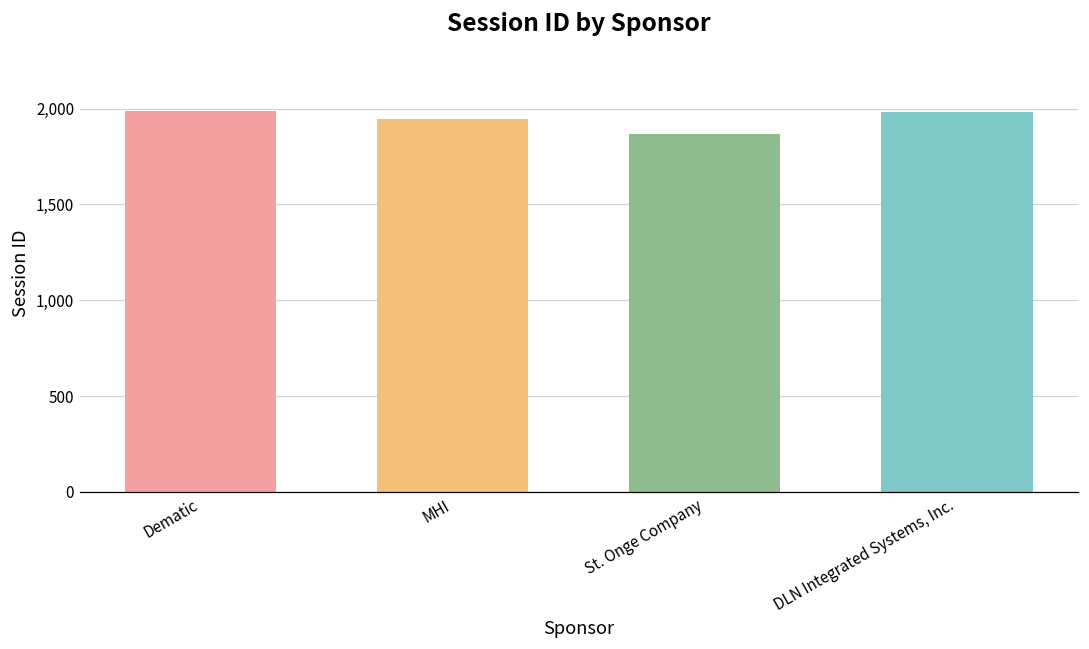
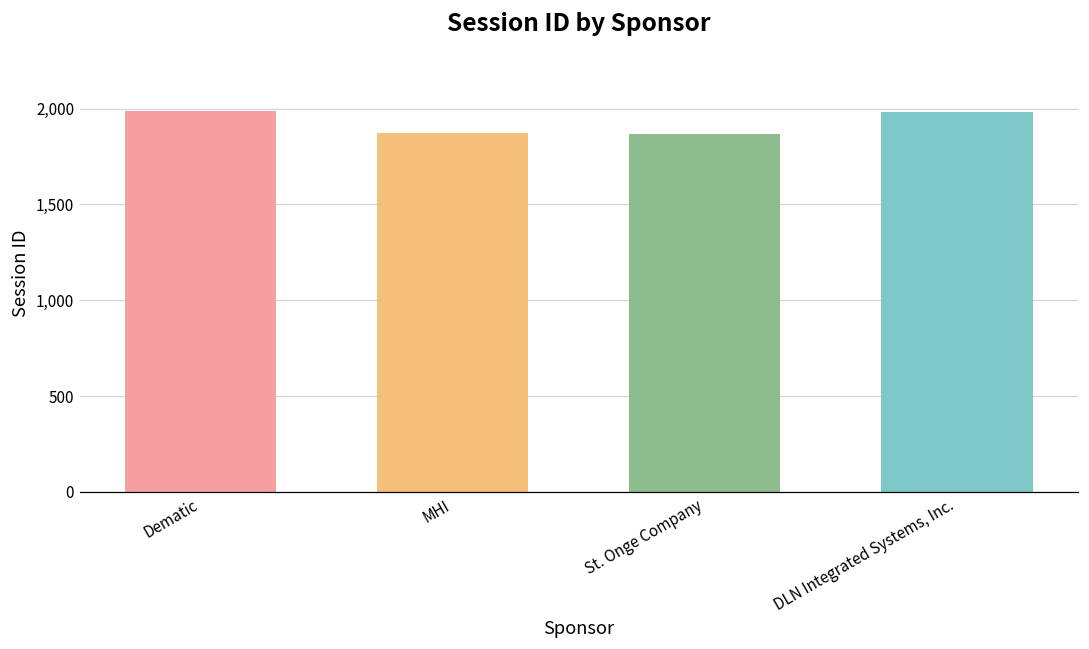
MHI: 1,950 -> 1,870
